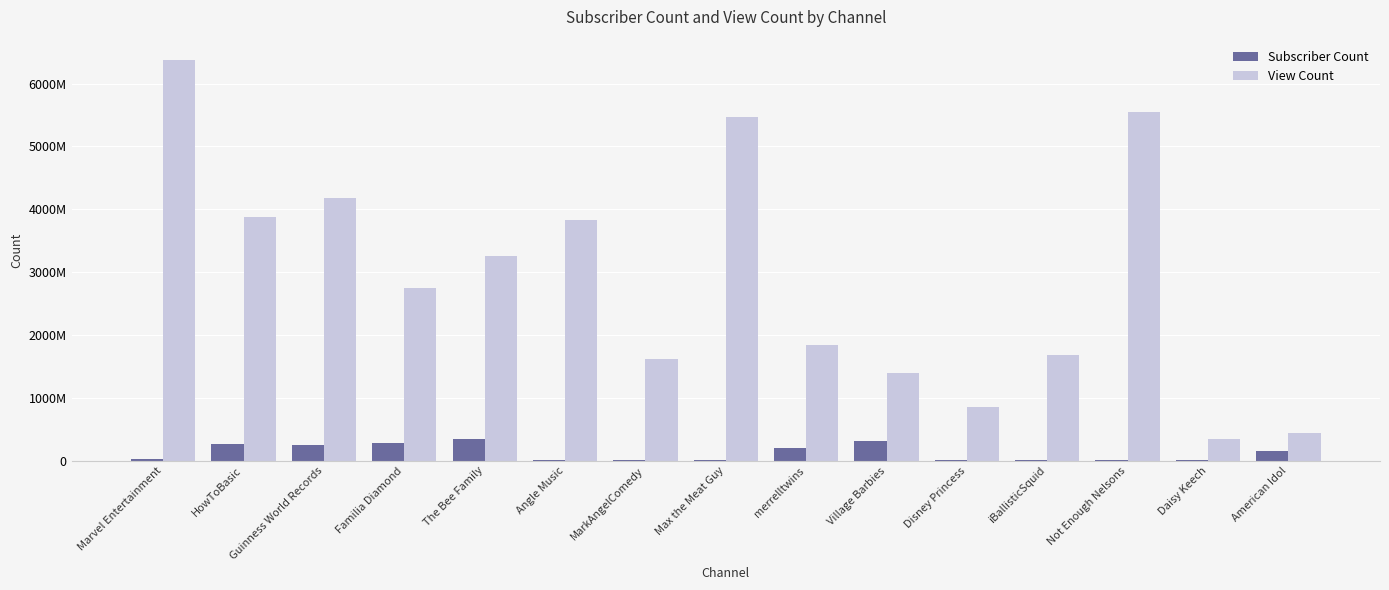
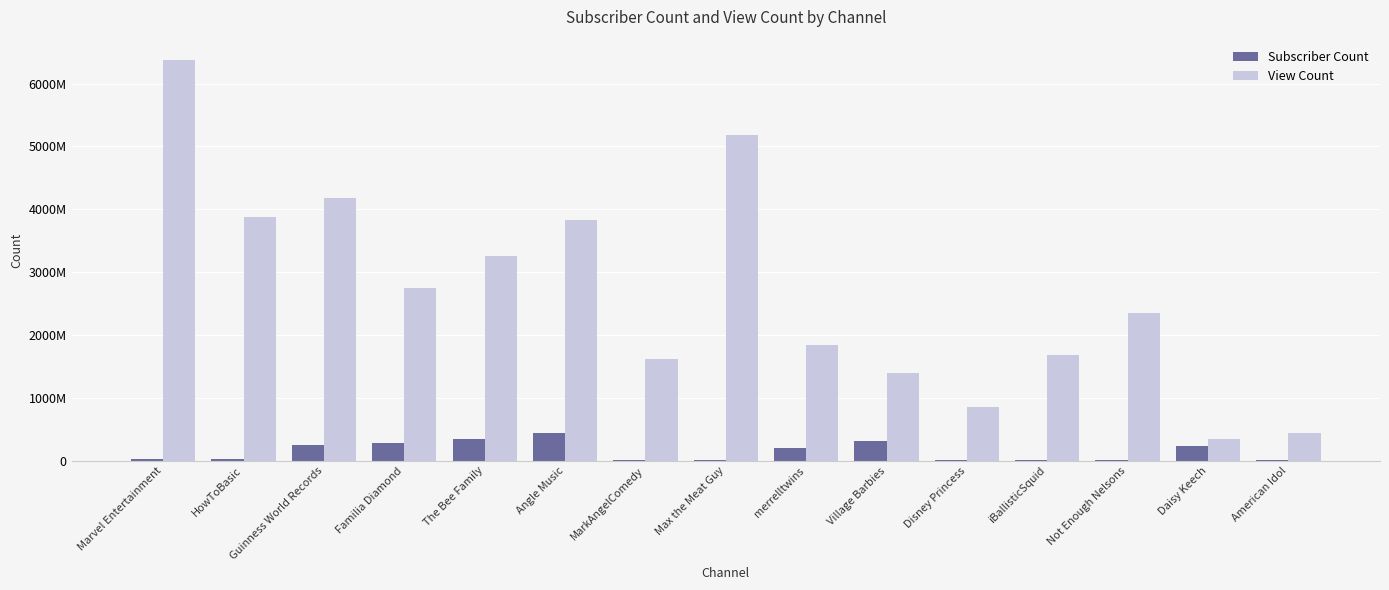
Subscriber Count, HowToBasic: 300000000 -> 0
Subscriber Count, Angle Music: 0 -> 400000000
View Count, Max the Meat Guy: 5500000000 -> 5200000000
View Count, Not Enough Nelsons: 5500000000 -> 2300000000
Subscriber Count, Daisy Keech: 0 -> 200000000
Subscriber Count, American Idol: 200000000 -> 0
